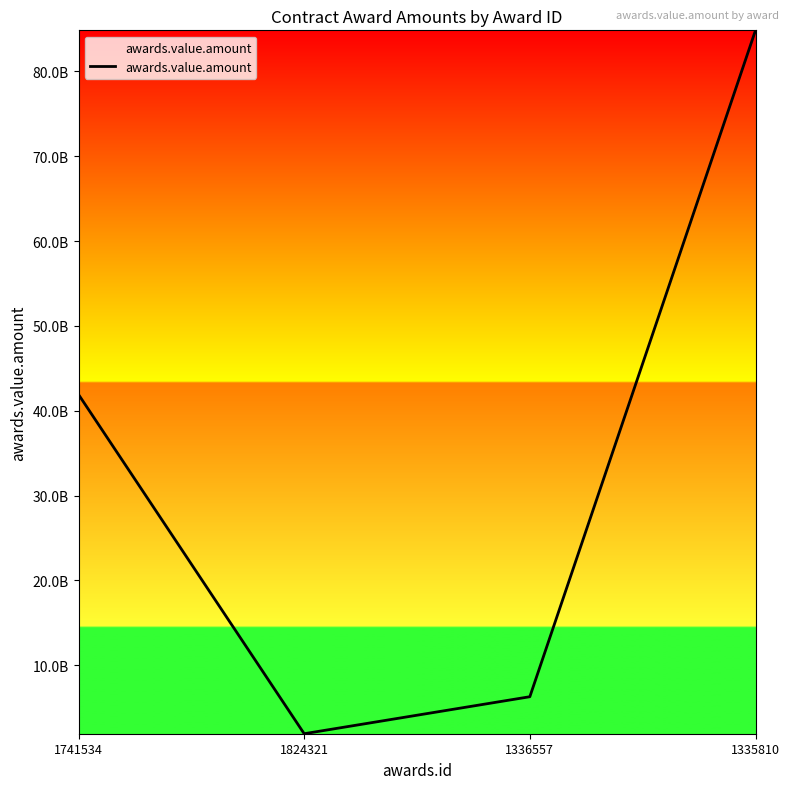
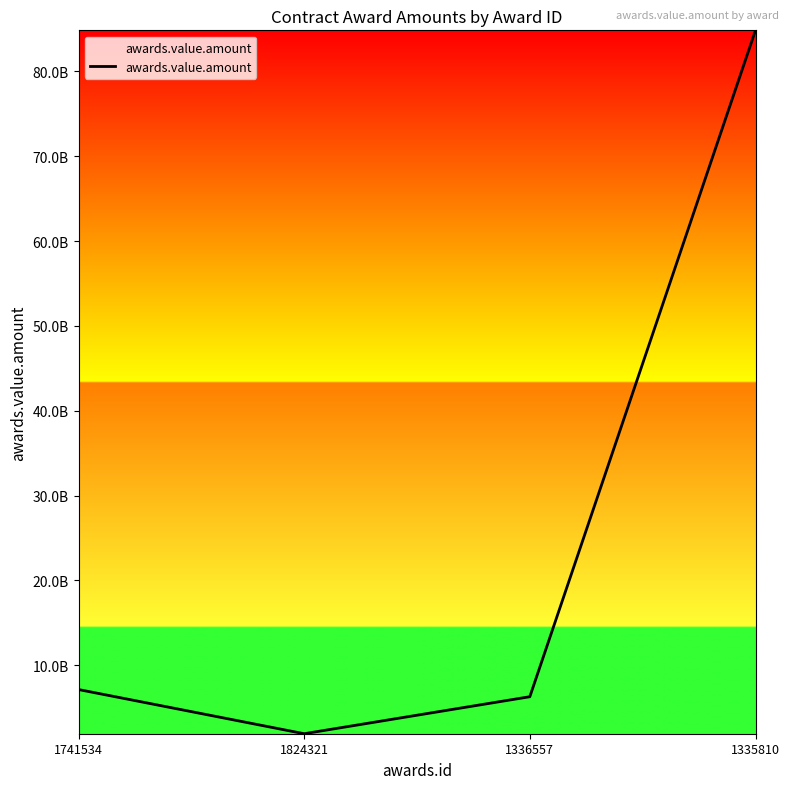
1741534: 42000000000 -> 7000000000
